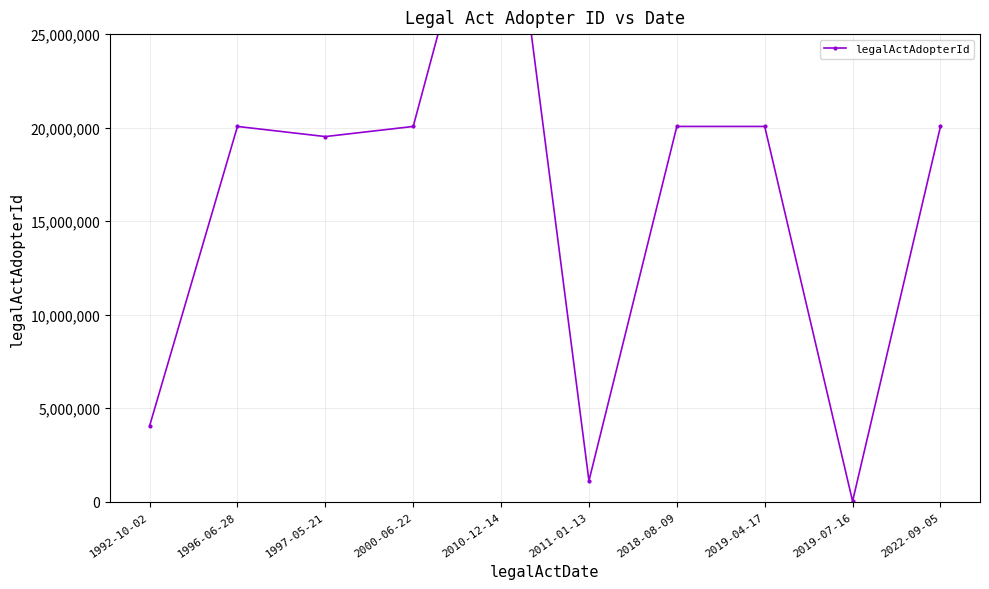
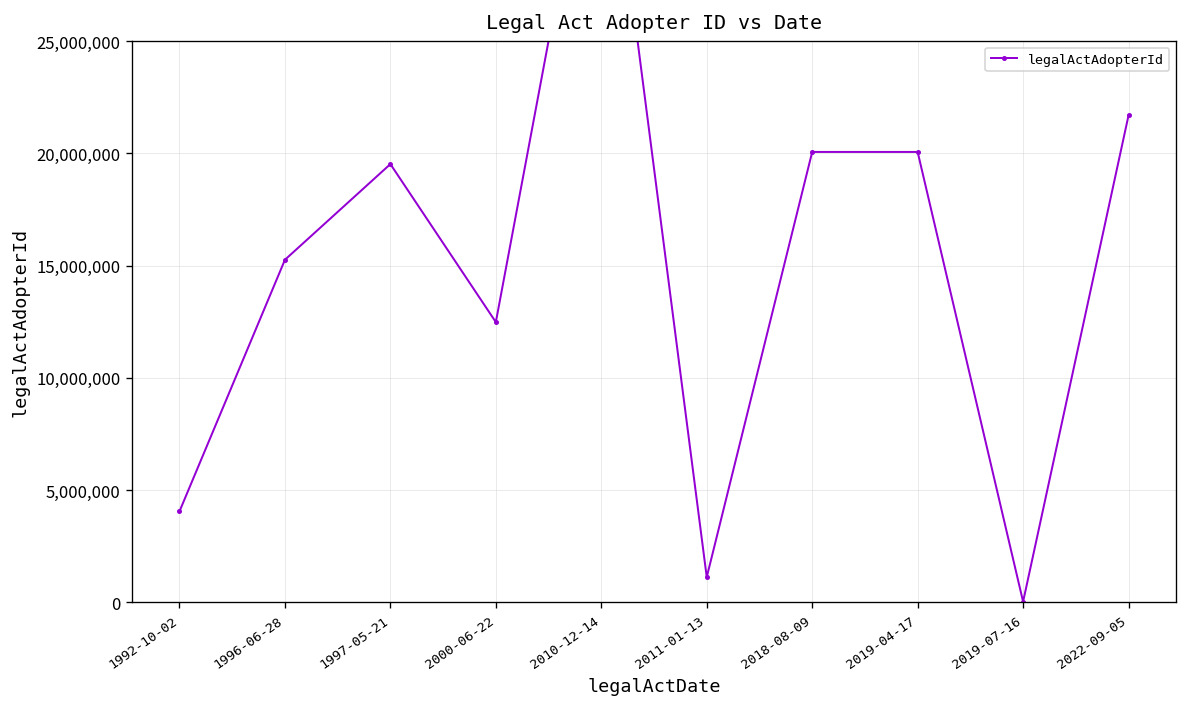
1996-06-28: 20,100,000 -> 15,300,000
2000-06-22: 20,100,000 -> 12,500,000
2022-09-05: 20,100,000 -> 21,700,000
